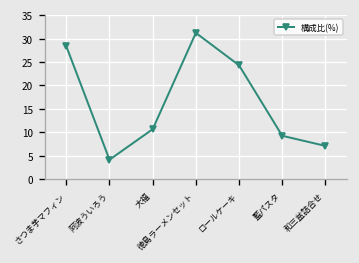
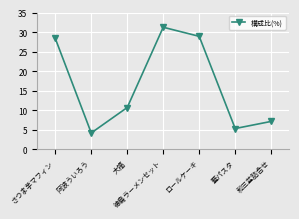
ロールケーキ: 24 -> 29
藍パスタ: 9 -> 5
